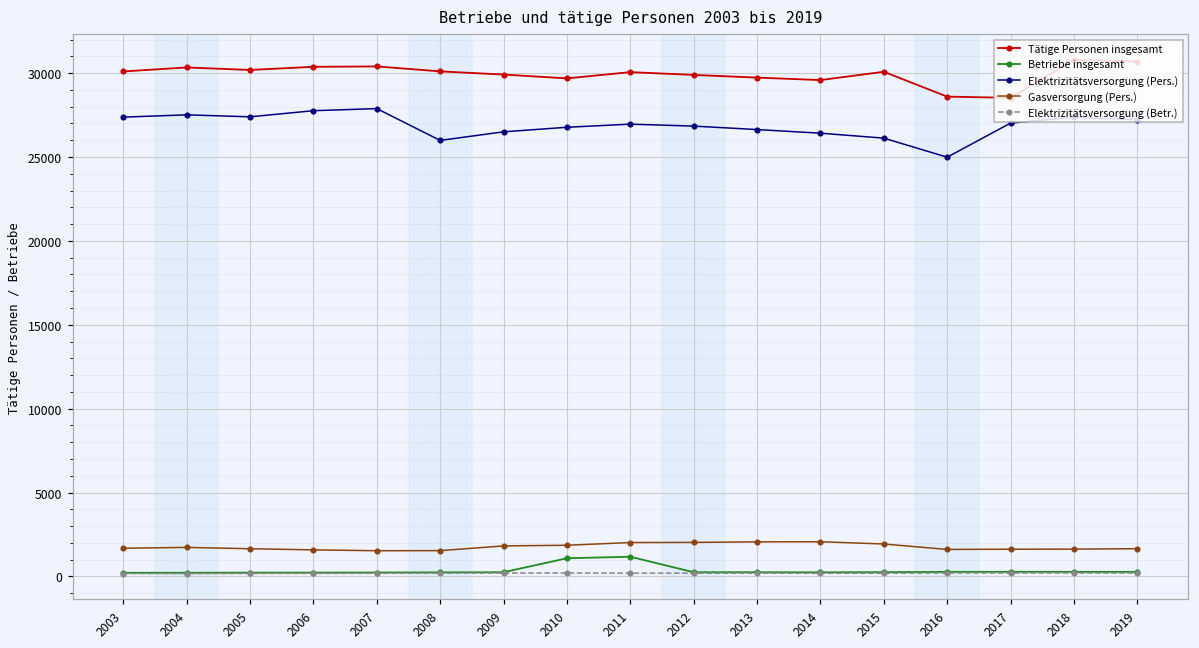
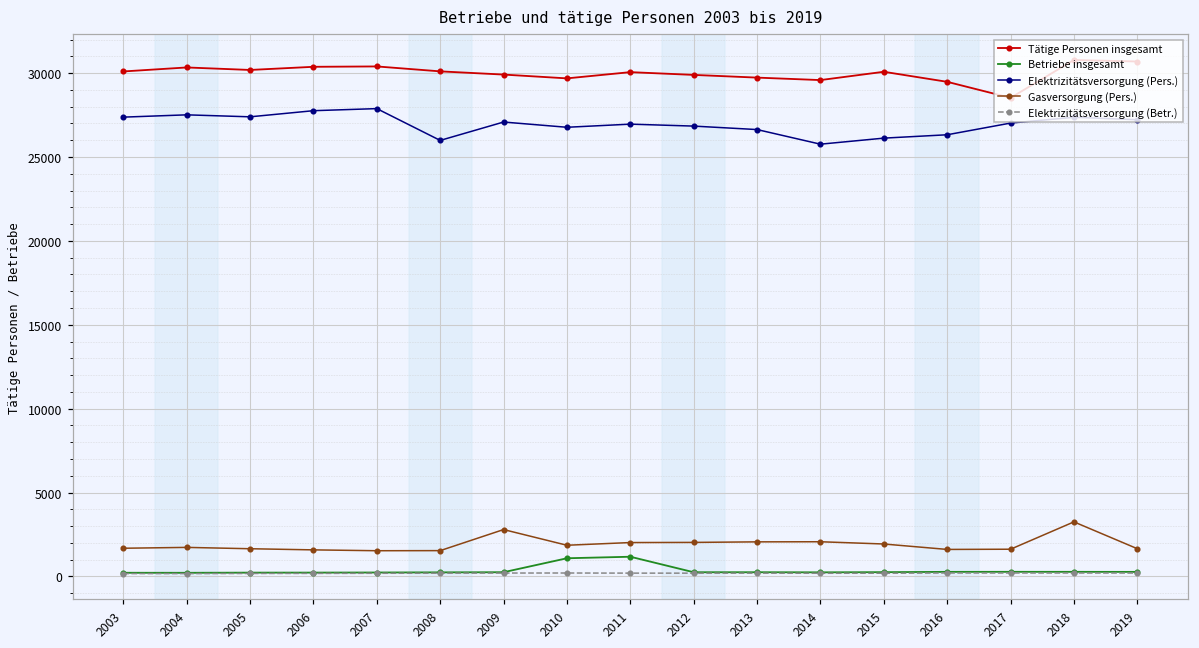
Elektrizitätsversorgung (Pers.), 2009: 26500 -> 27100
Gasversorgung (Pers.), 2009: 1800 -> 2800
Elektrizitätsversorgung (Pers.), 2014: 26400 -> 25800
Tätige Personen insgesamt, 2016: 28600 -> 29500
Elektrizitätsversorgung (Pers.), 2016: 25000 -> 26300
Gasversorgung (Pers.), 2018: 1600 -> 3300
